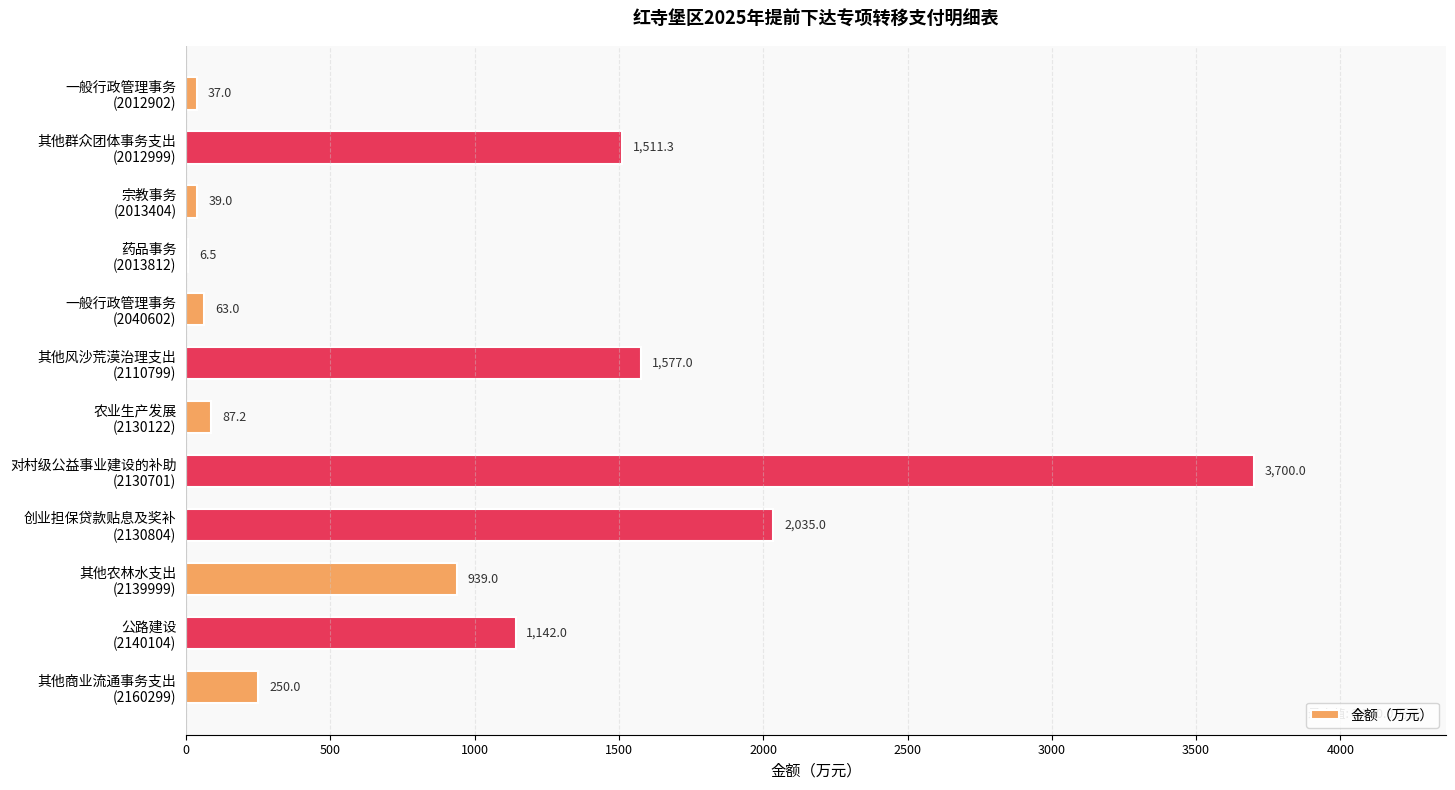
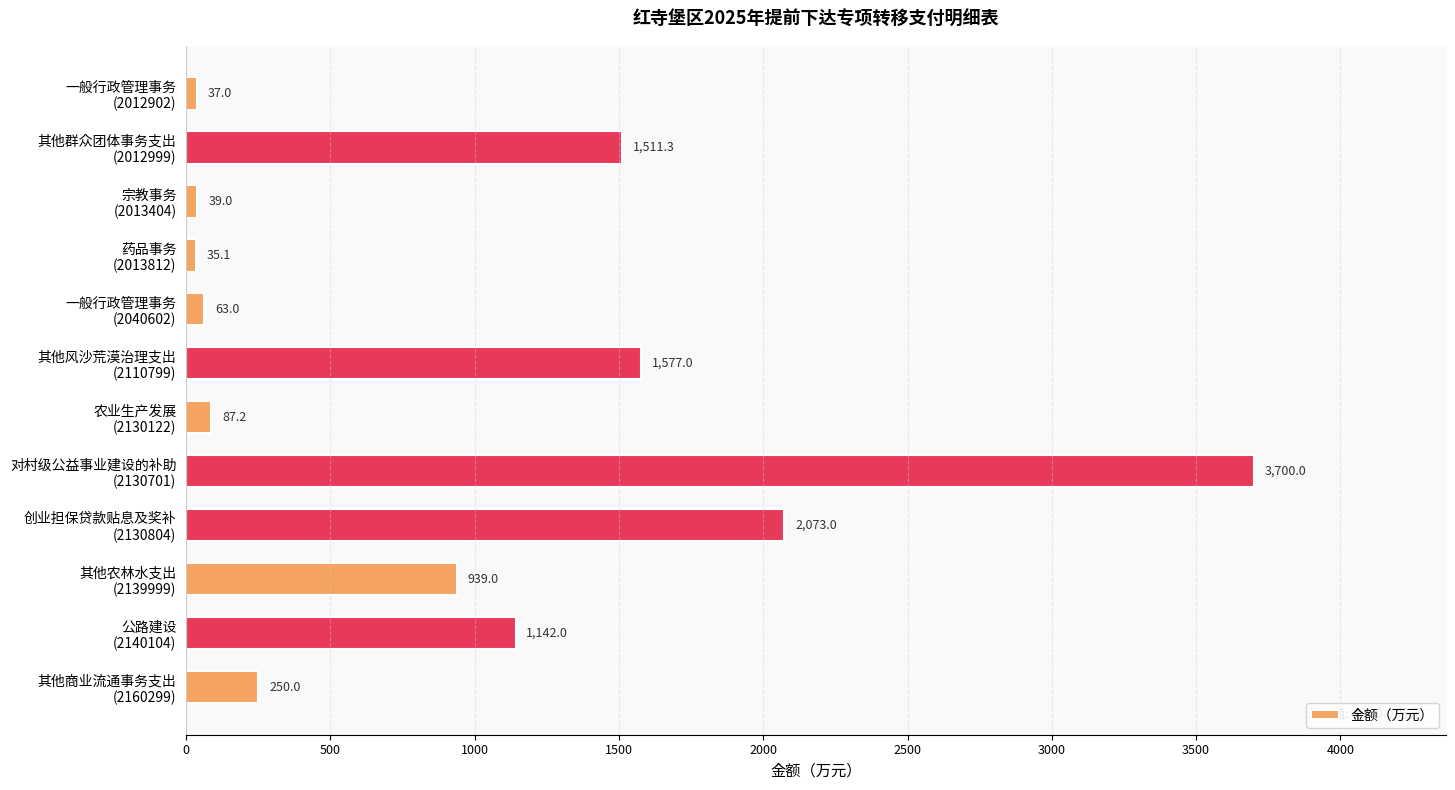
药品事务 (2013812): 6.5 -> 35.1
创业担保贷款贴息及奖补 (2130804): 2,035.0 -> 2,073.0
